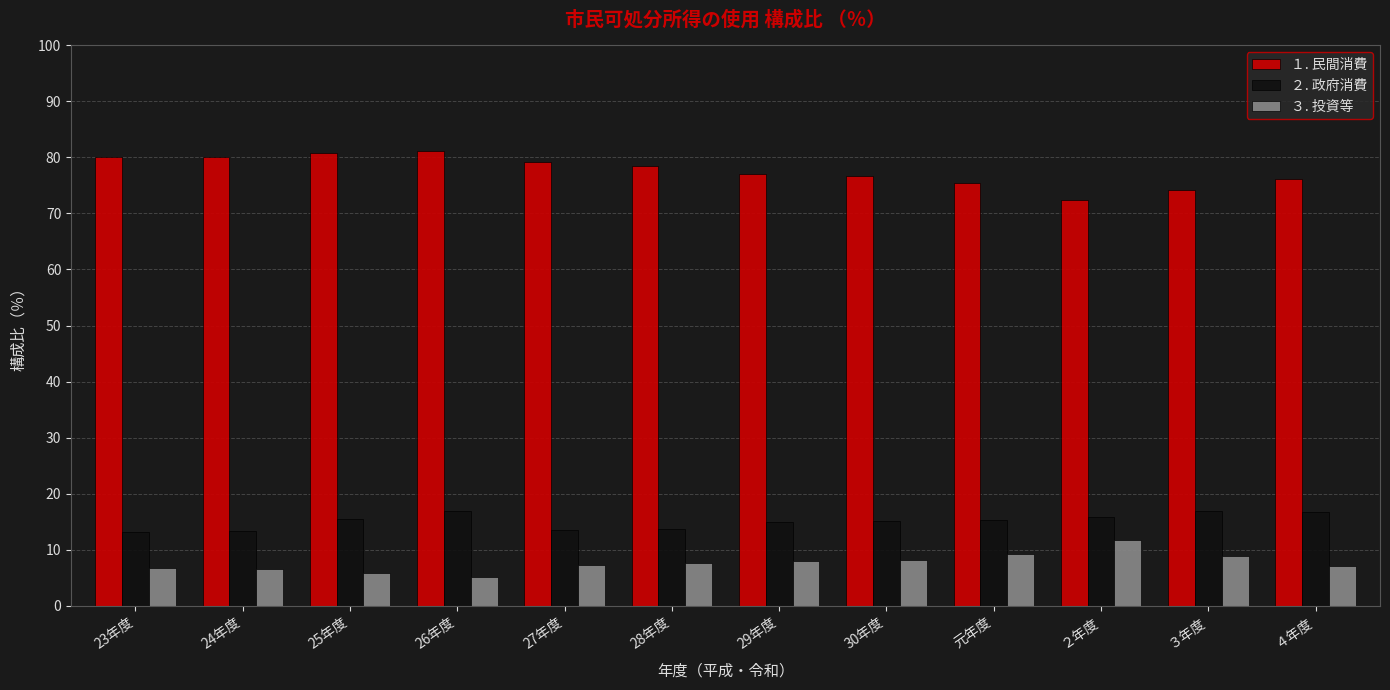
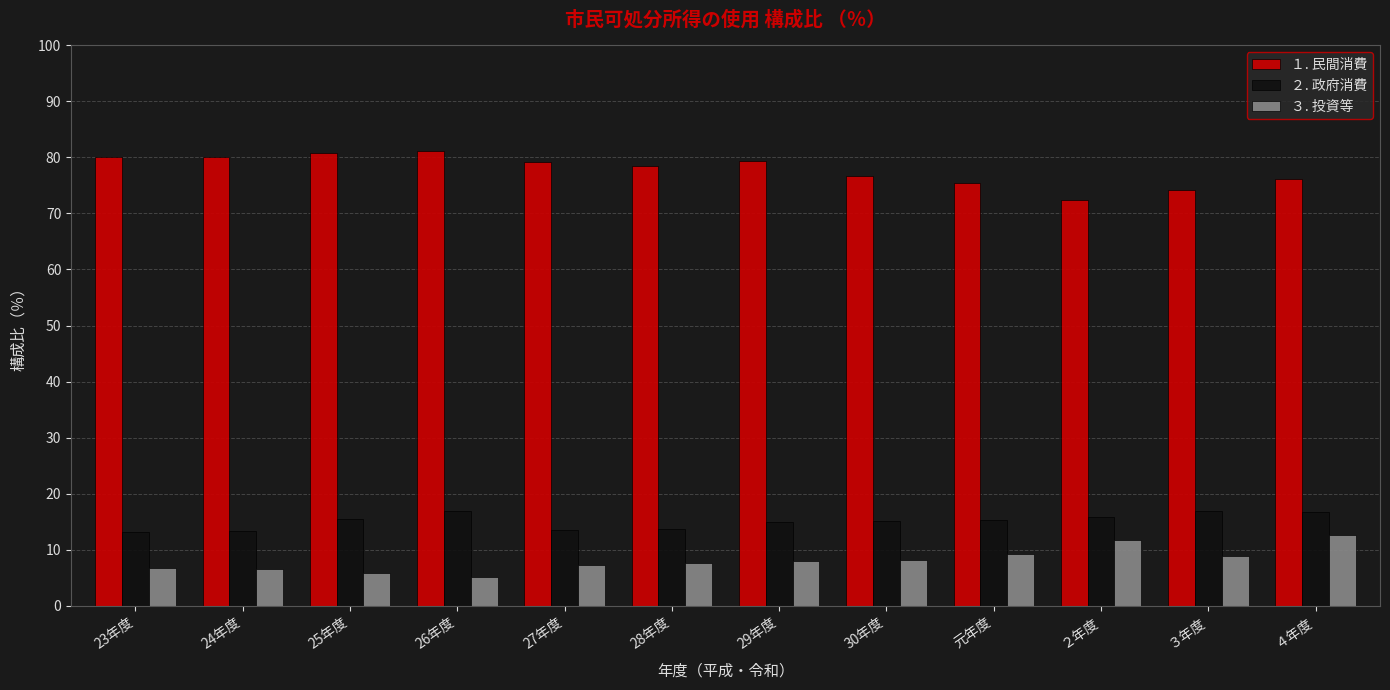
１. 民間消費, 29年度: 77 -> 79
３. 投資等, ４年度: 7 -> 13
